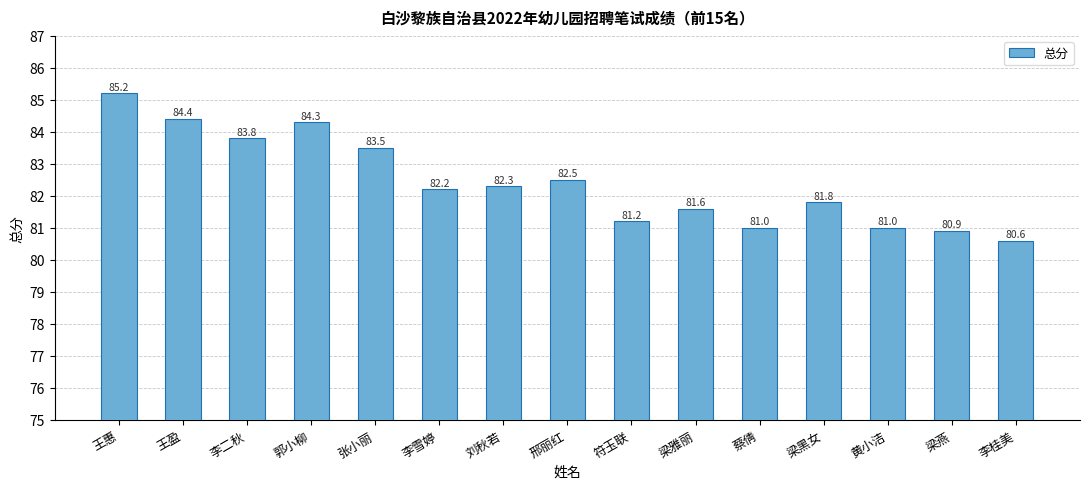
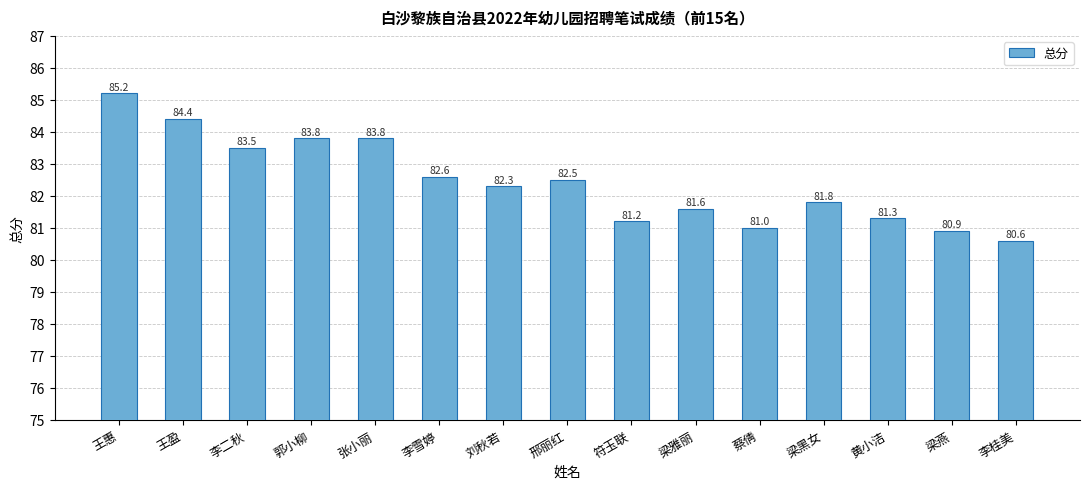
李二秋: 83.8 -> 83.5
郭小柳: 84.3 -> 83.8
张小丽: 83.5 -> 83.8
李雪婷: 82.2 -> 82.6
黄小洁: 81.0 -> 81.3
